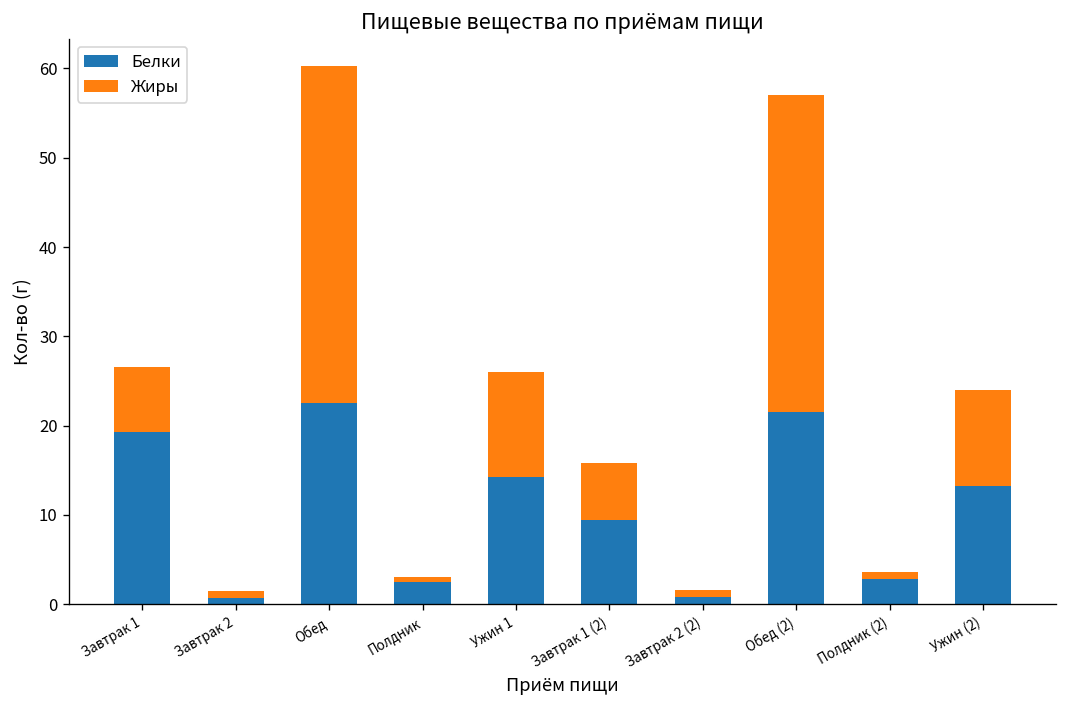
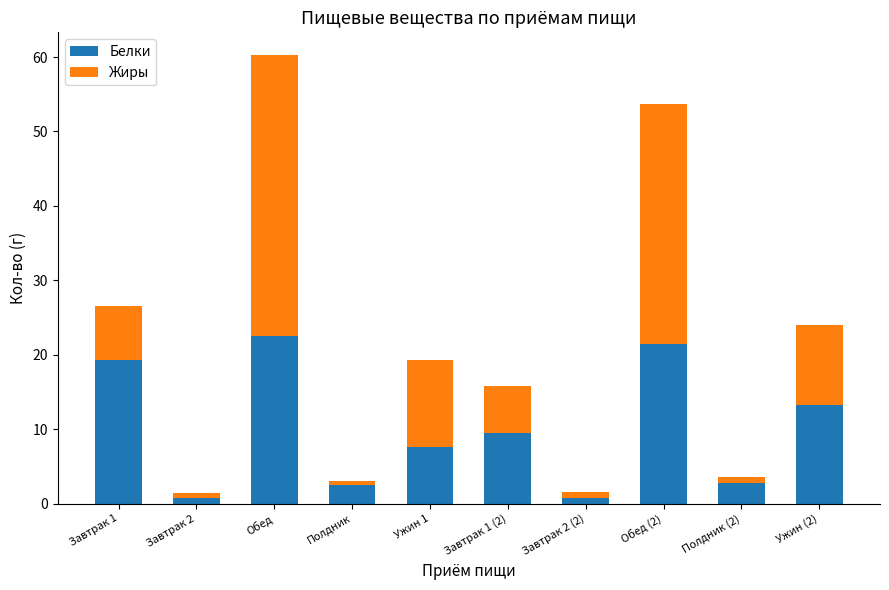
Белки, Ужин 1: 14 -> 8
Жиры, Обед (2): 36 -> 32
